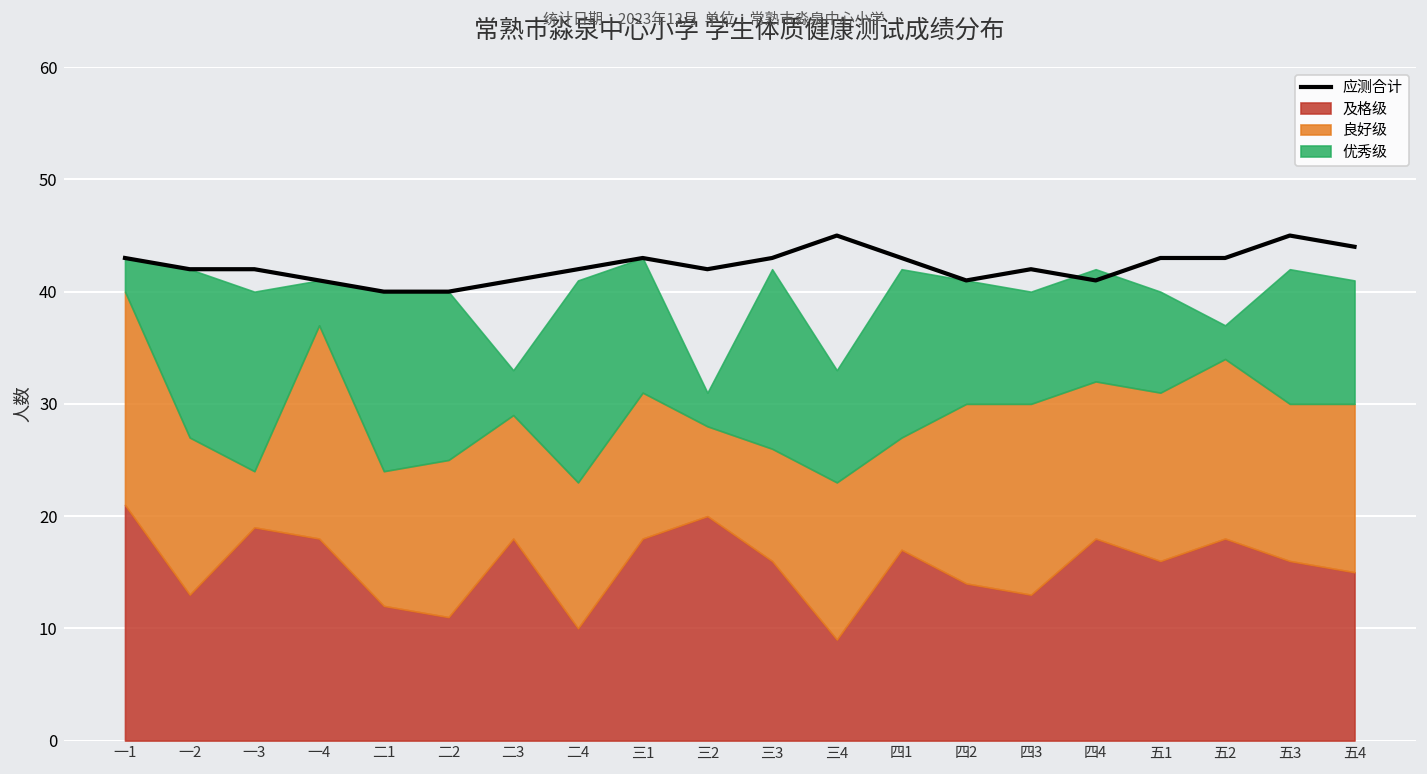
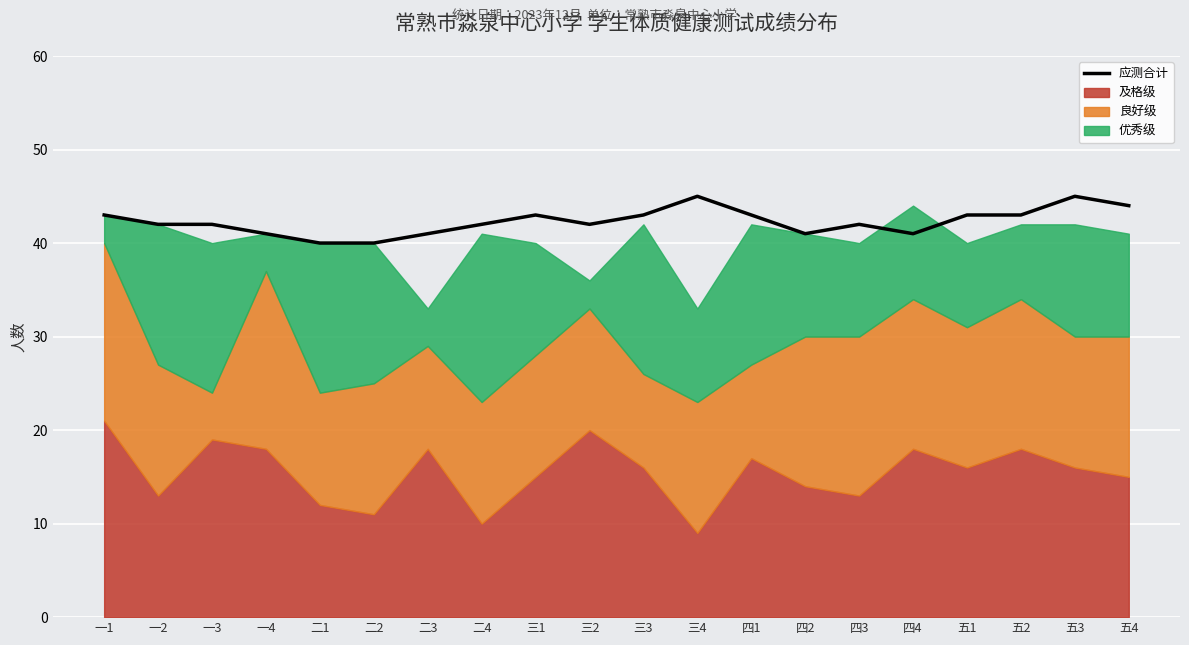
及格级, 三1: 18 -> 15
良好级, 三2: 8 -> 13
良好级, 四4: 14 -> 16
优秀级, 五2: 3 -> 8
